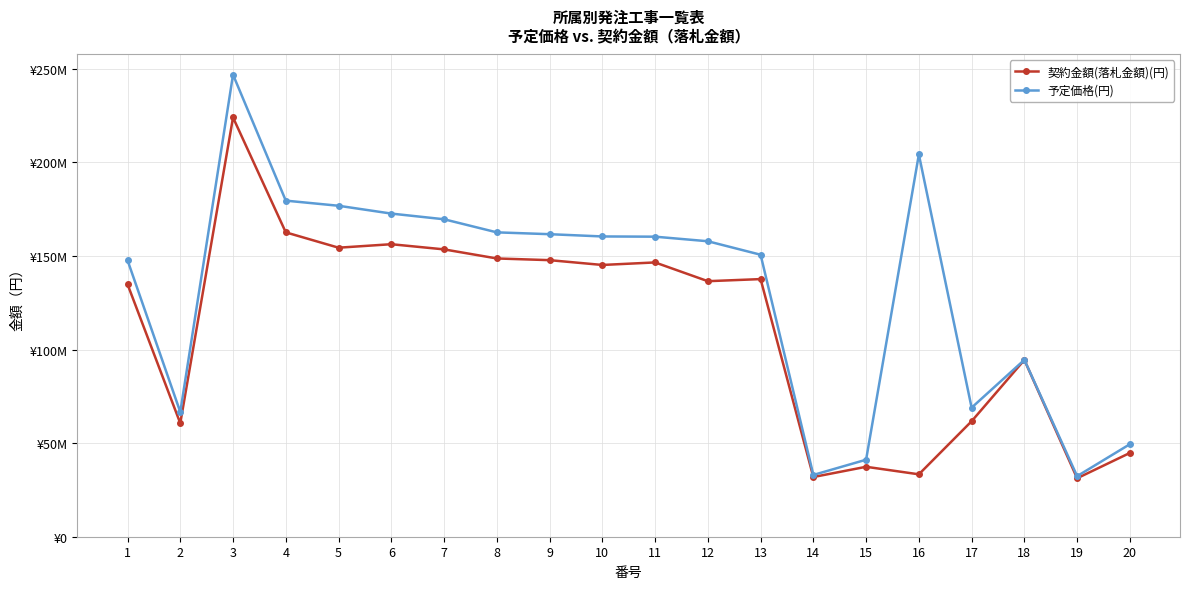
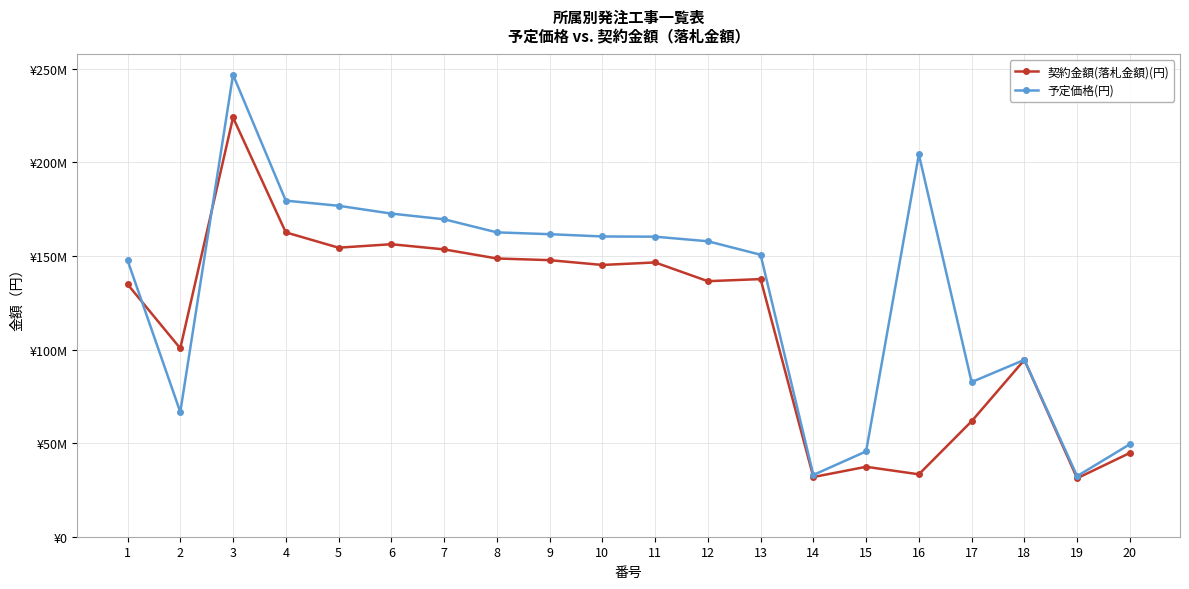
契約金額(落札金額)(円), 2: ¥61000000 -> ¥101000000
予定価格(円), 15: ¥41000000 -> ¥46000000
予定価格(円), 17: ¥69000000 -> ¥83000000
